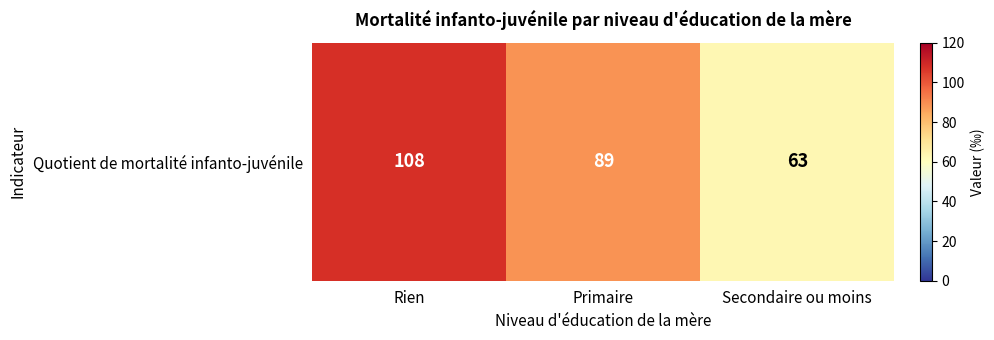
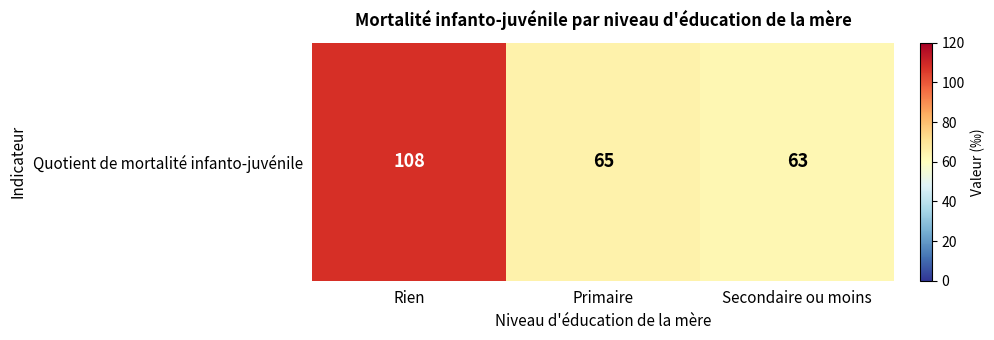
Quotient de mortalité infanto-juvénile, Primaire: 89 -> 65
